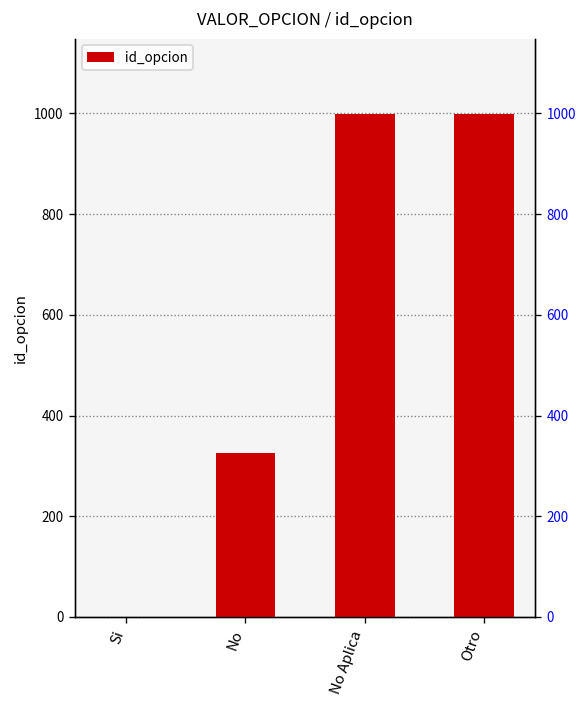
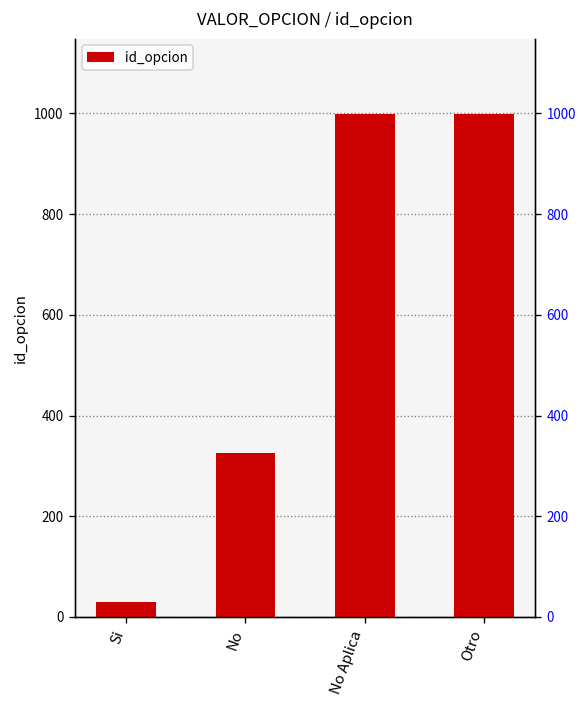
Si: 0 -> 30
